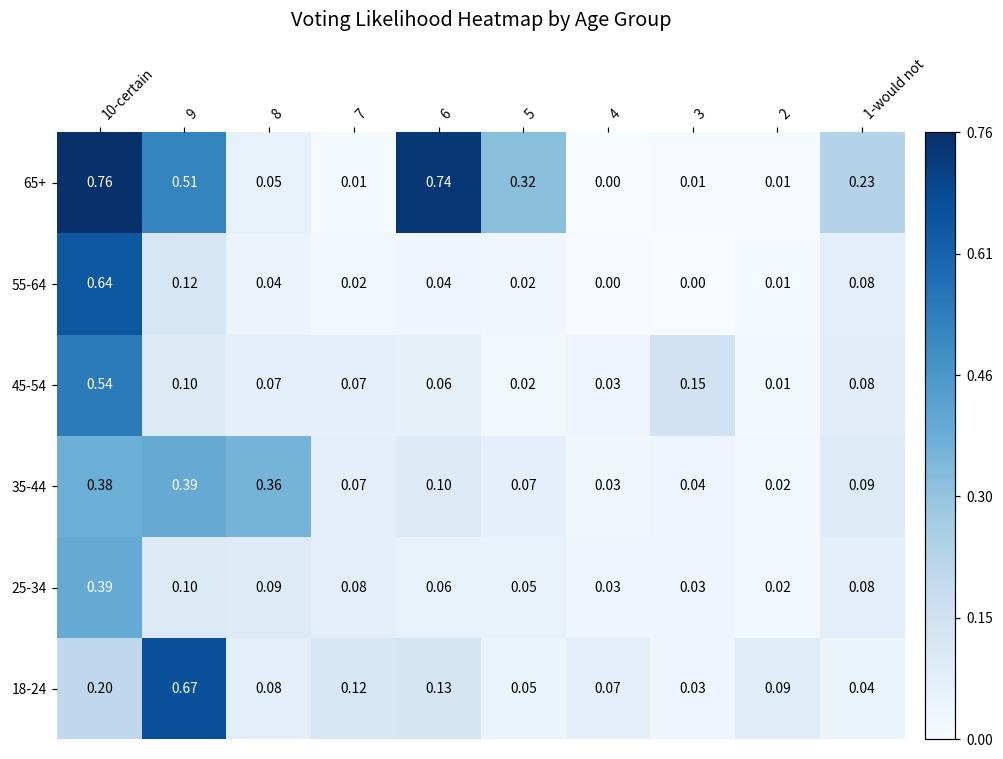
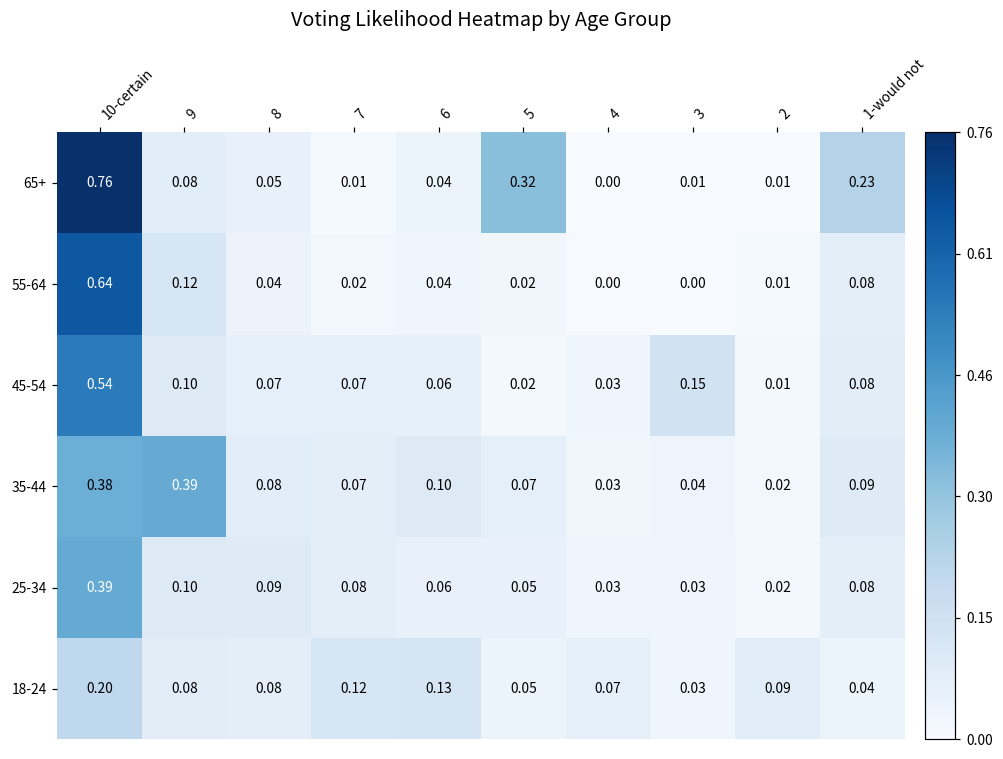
65+, 9: 0.51 -> 0.08
65+, 6: 0.74 -> 0.04
35-44, 8: 0.36 -> 0.08
18-24, 9: 0.67 -> 0.08
